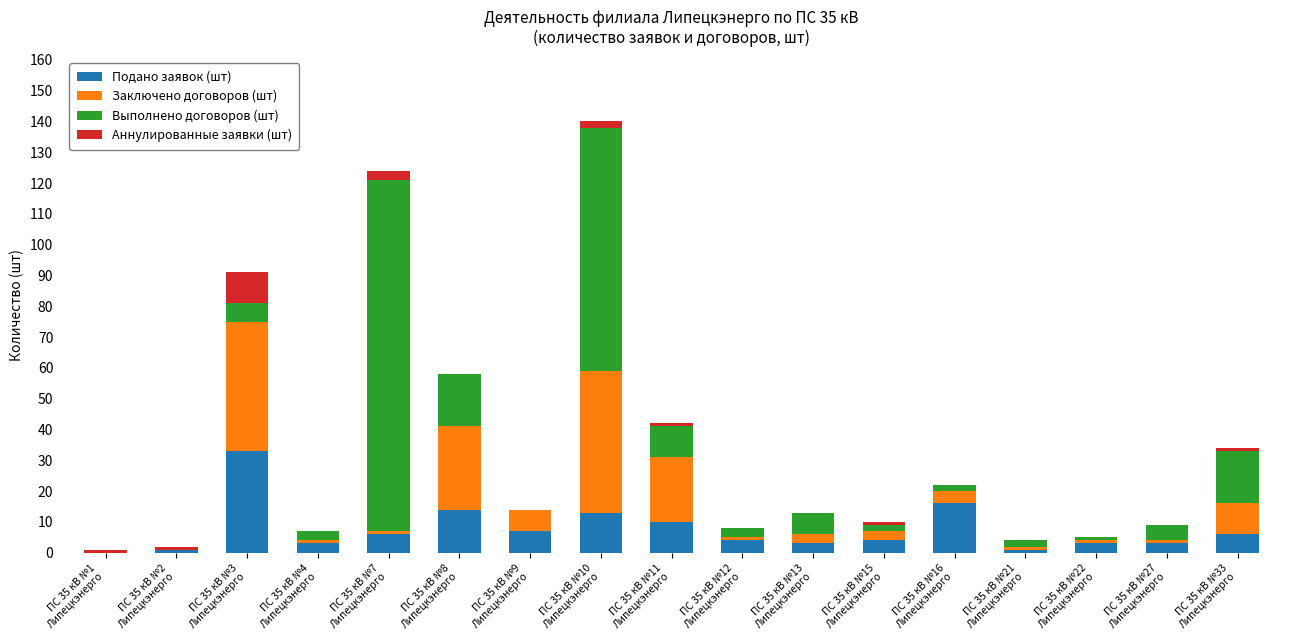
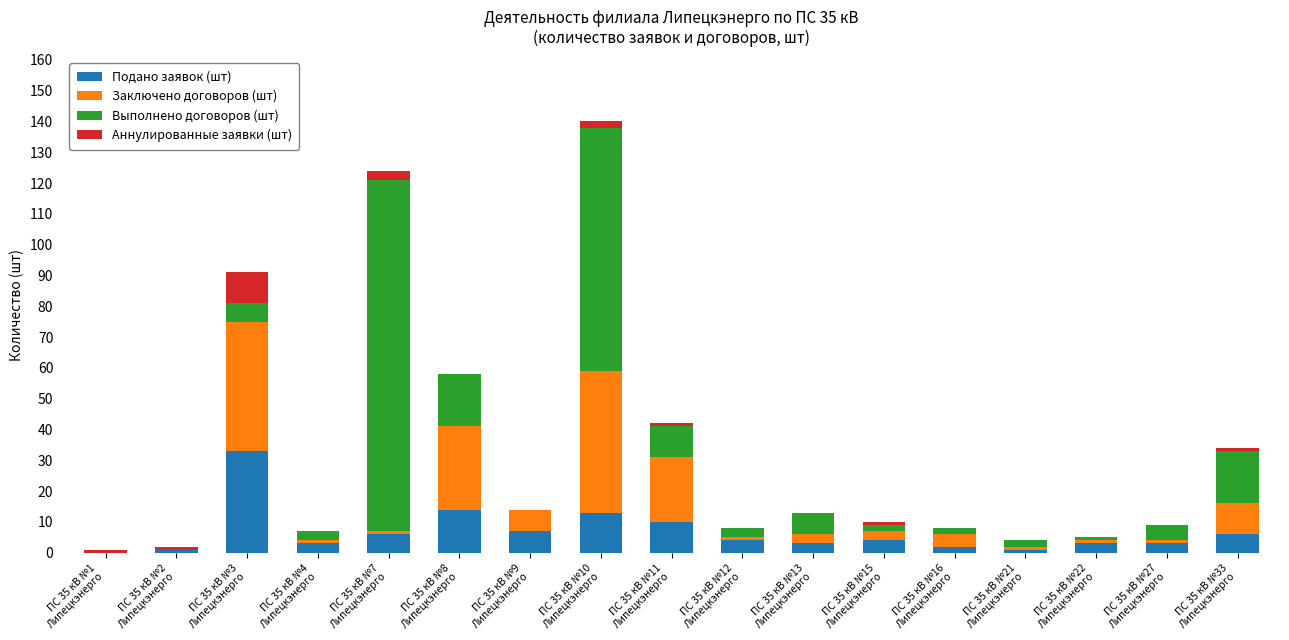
Подано заявок (шт), ПС 35 кВ №16 Липецкэнерго: 16 -> 2
